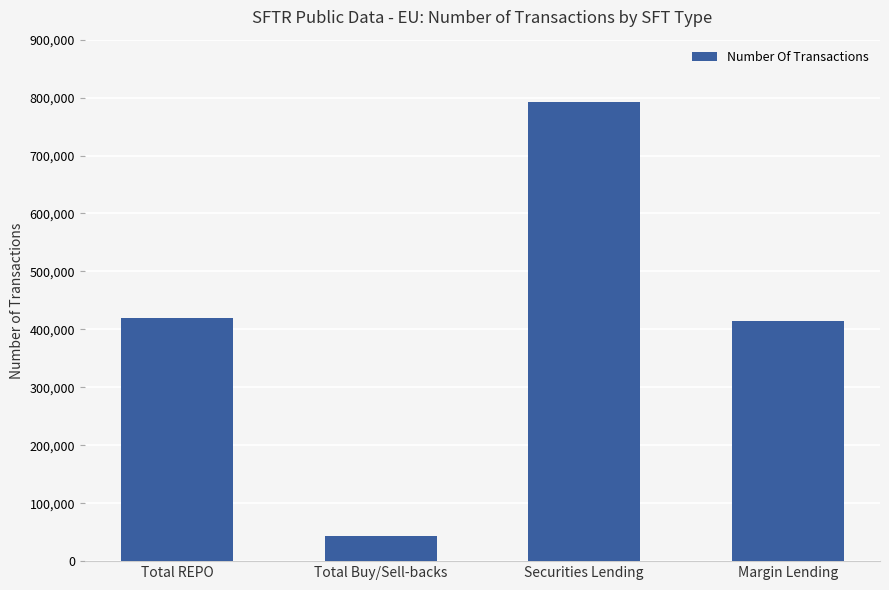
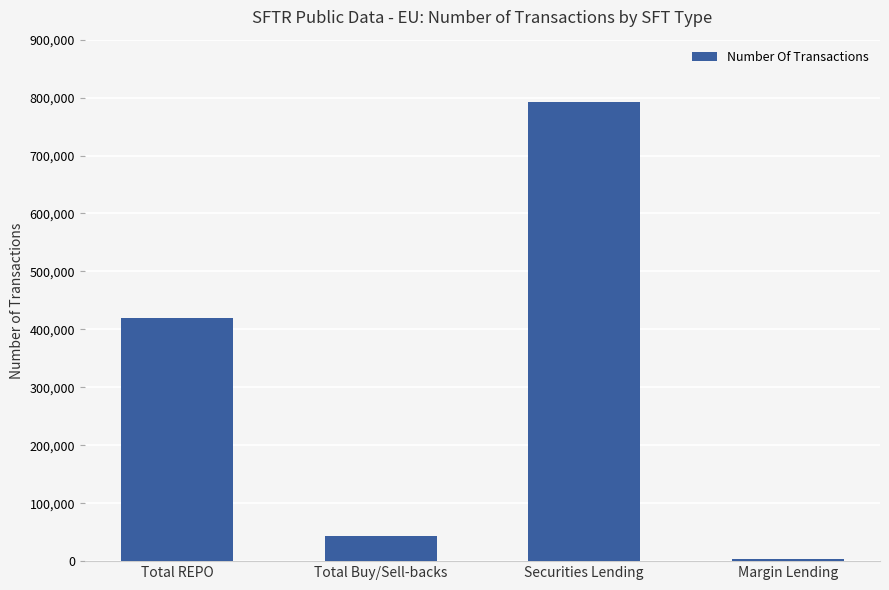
Margin Lending: 410,000 -> 0
